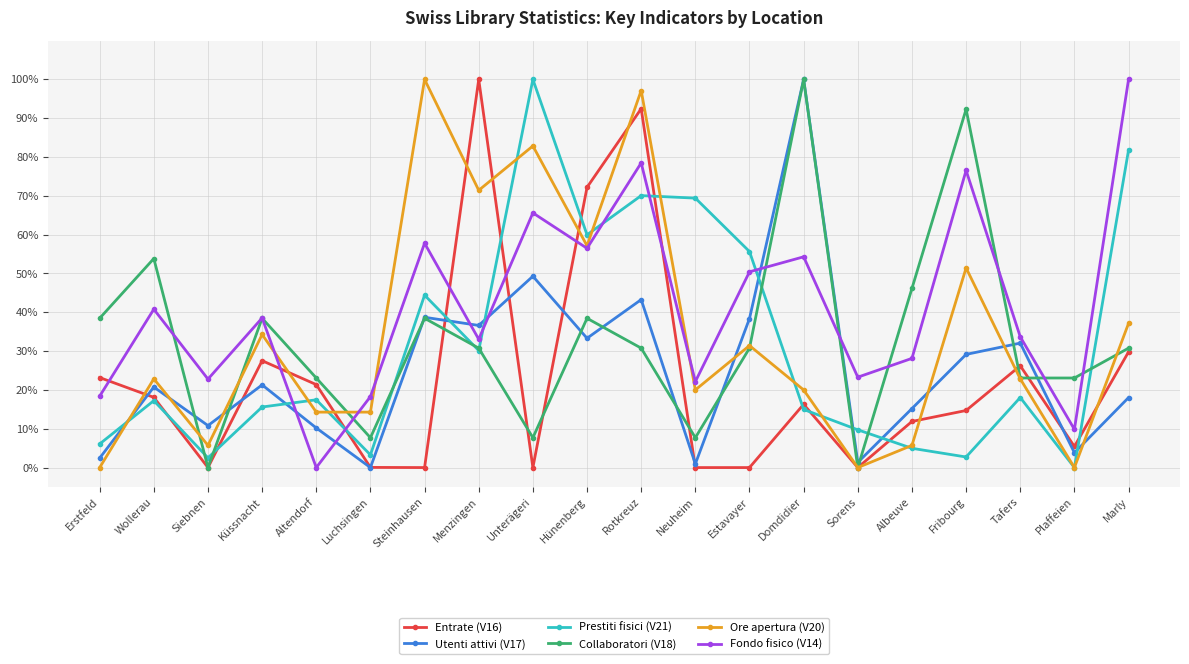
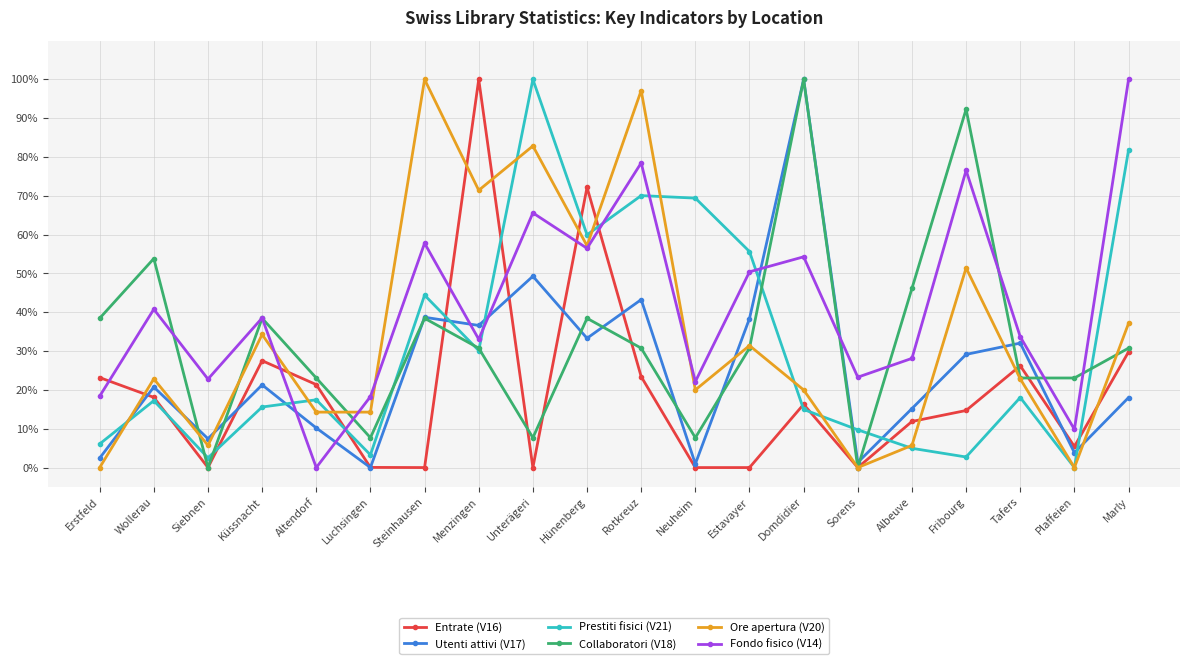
Utenti attivi (V17), Siebnen: 11% -> 7%
Entrate (V16), Rotkreuz: 92% -> 23%
